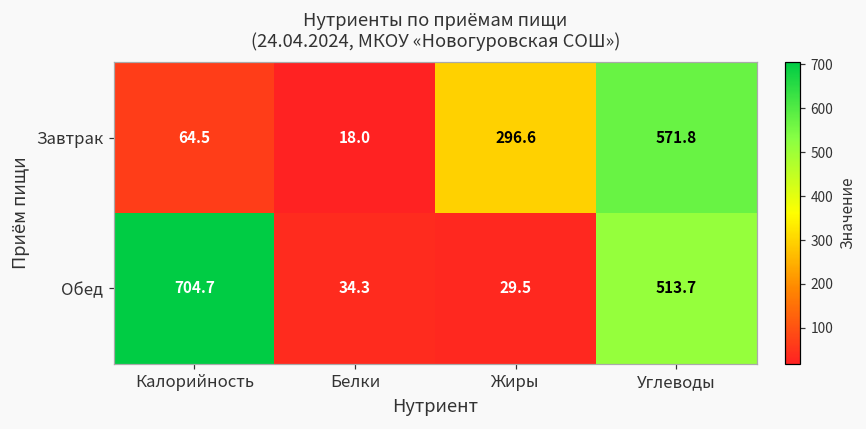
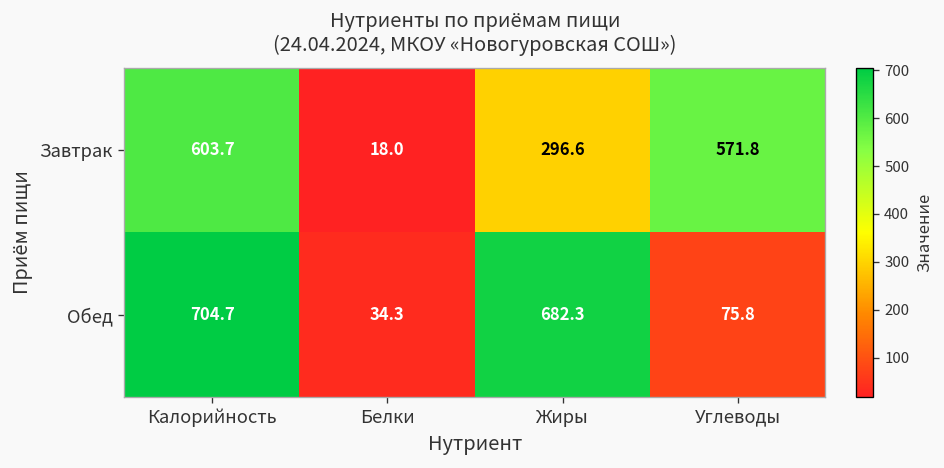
Завтрак, Калорийность: 64.5 -> 603.7
Обед, Жиры: 29.5 -> 682.3
Обед, Углеводы: 513.7 -> 75.8
